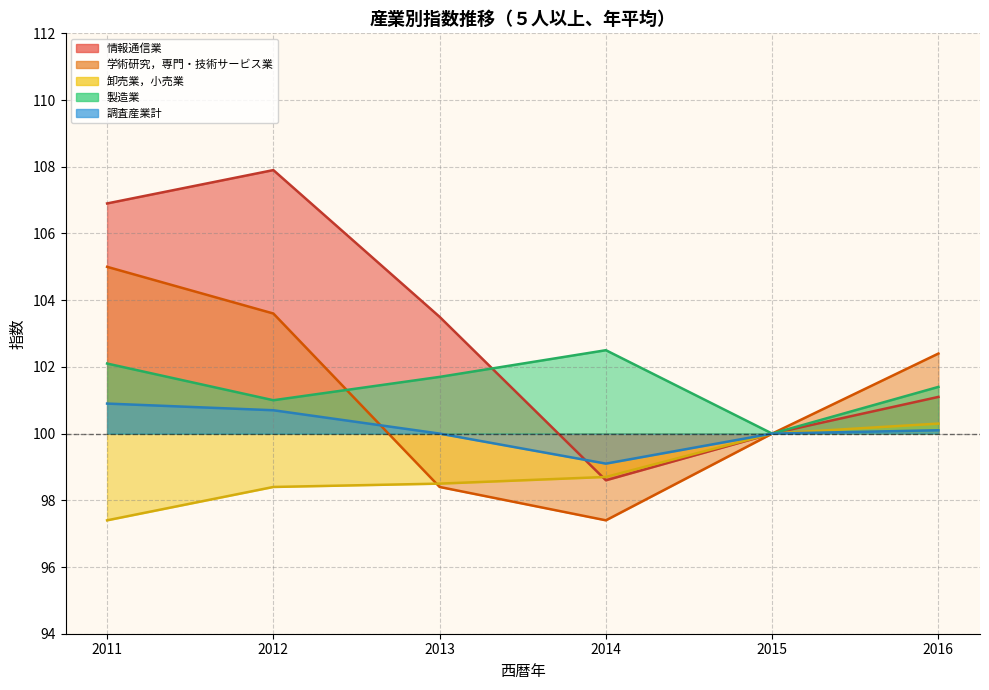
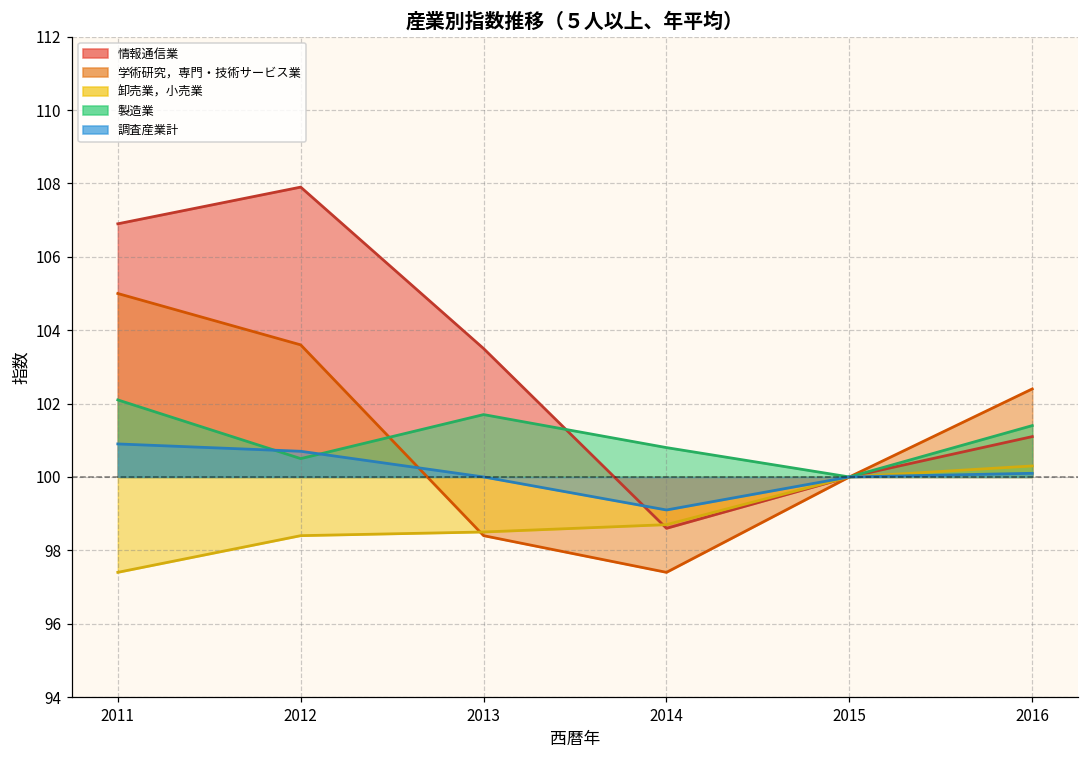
製造業, 2012: 101.0 -> 100.5
製造業, 2014: 102.5 -> 100.8
